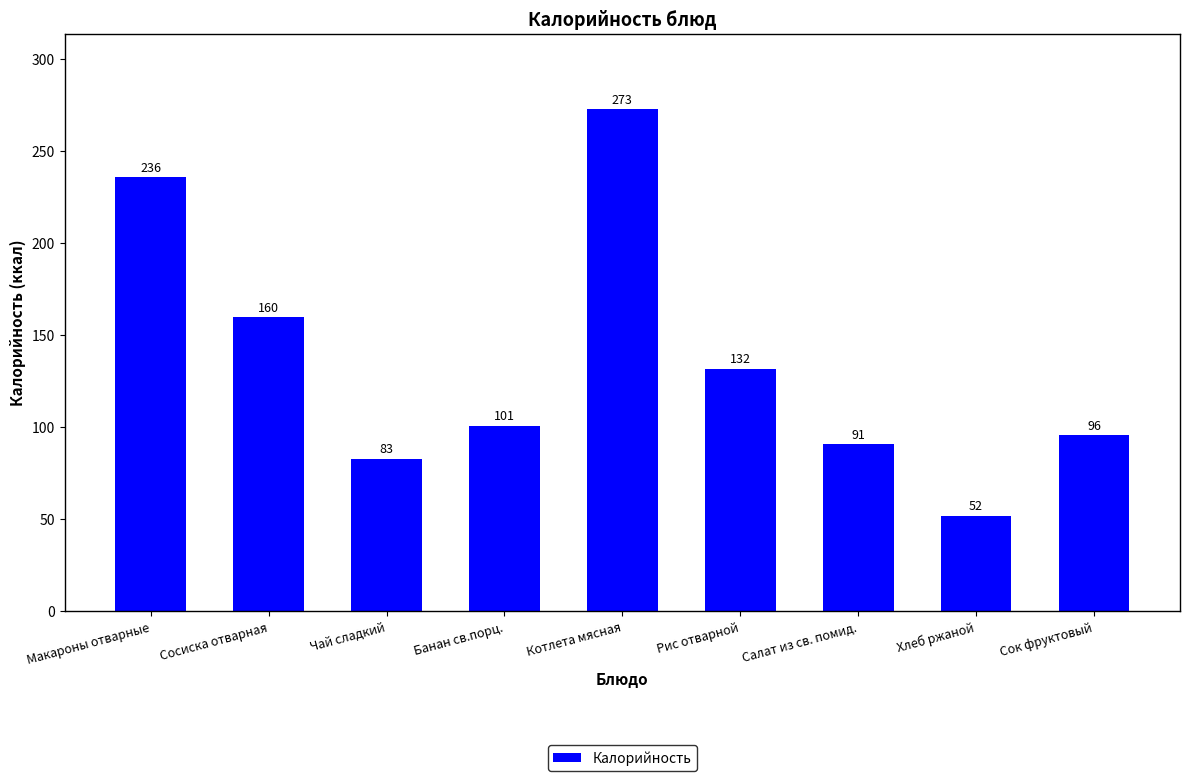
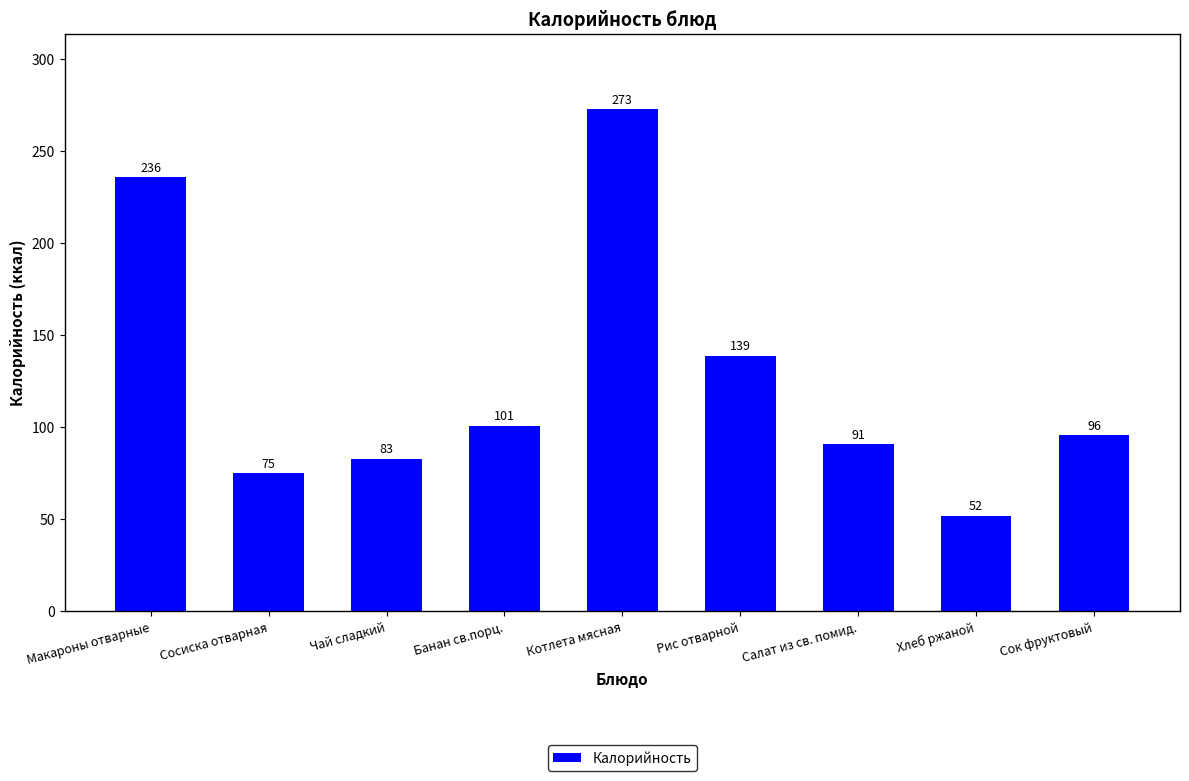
Сосиска отварная: 160 -> 75
Рис отварной: 132 -> 139
